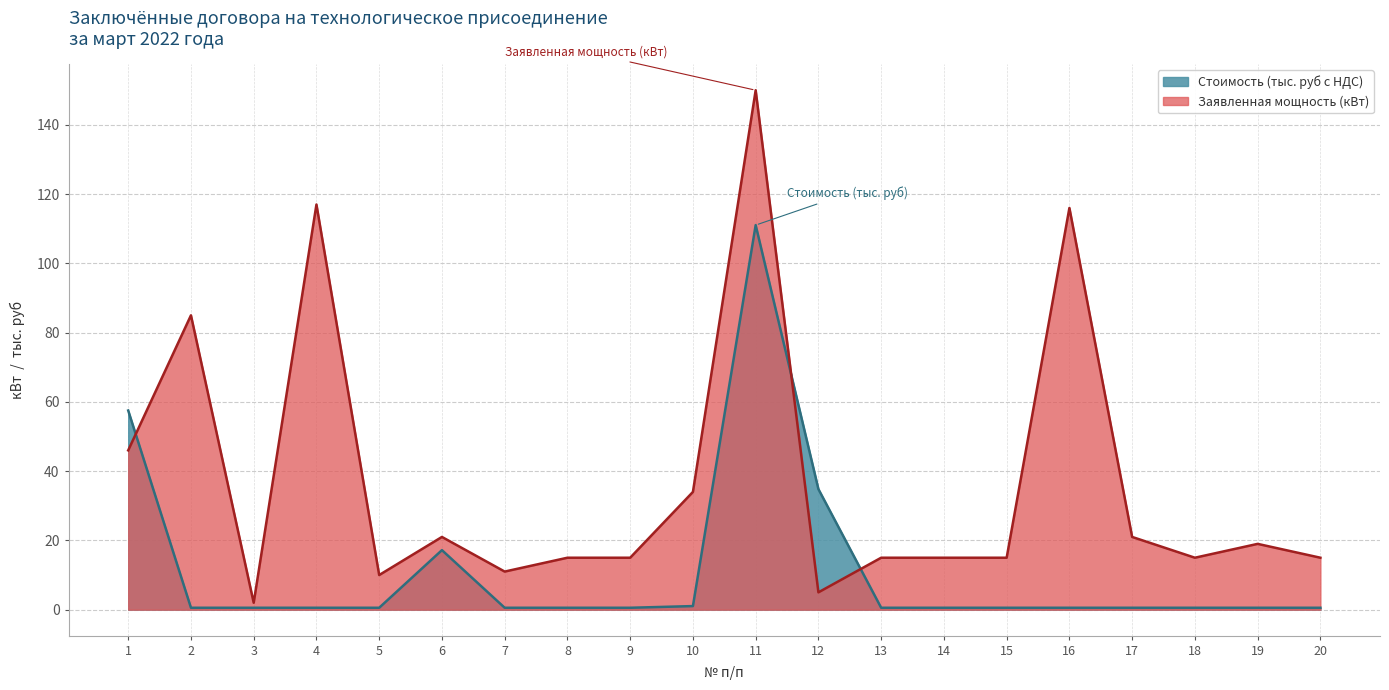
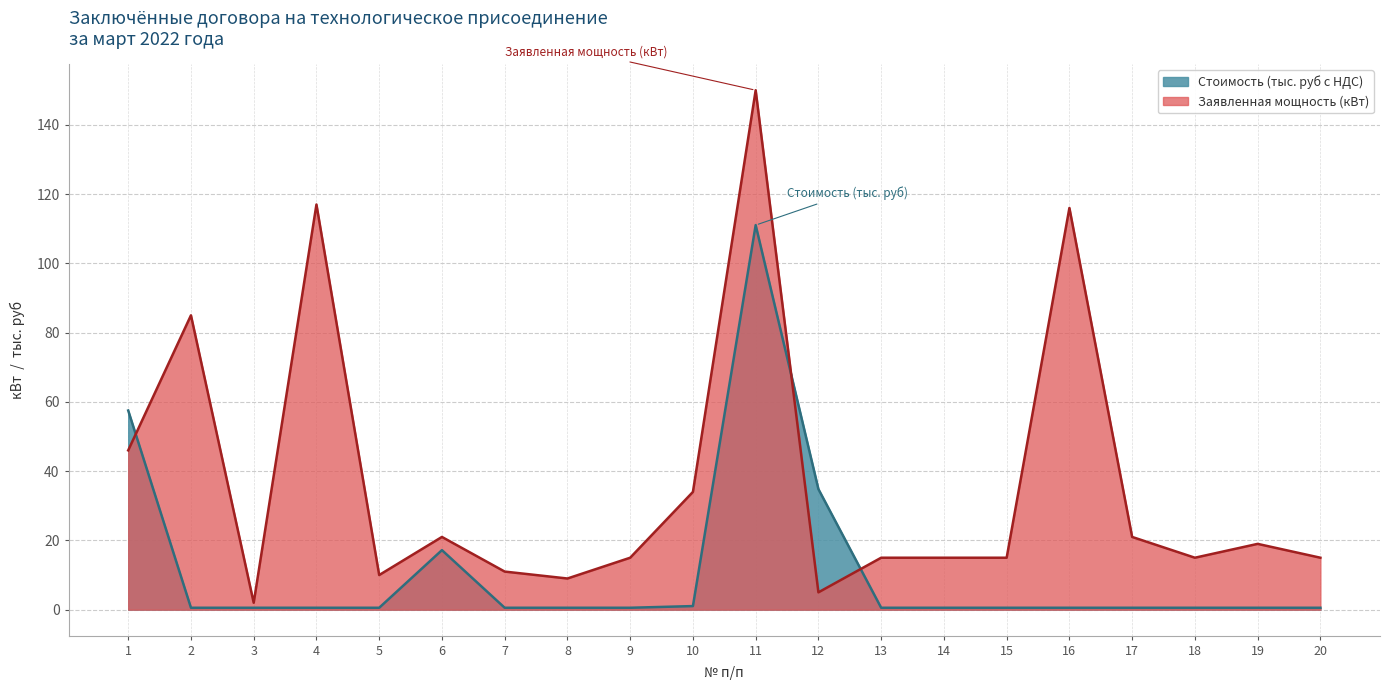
Заявленная мощность (кВт), 8: 15 -> 9
